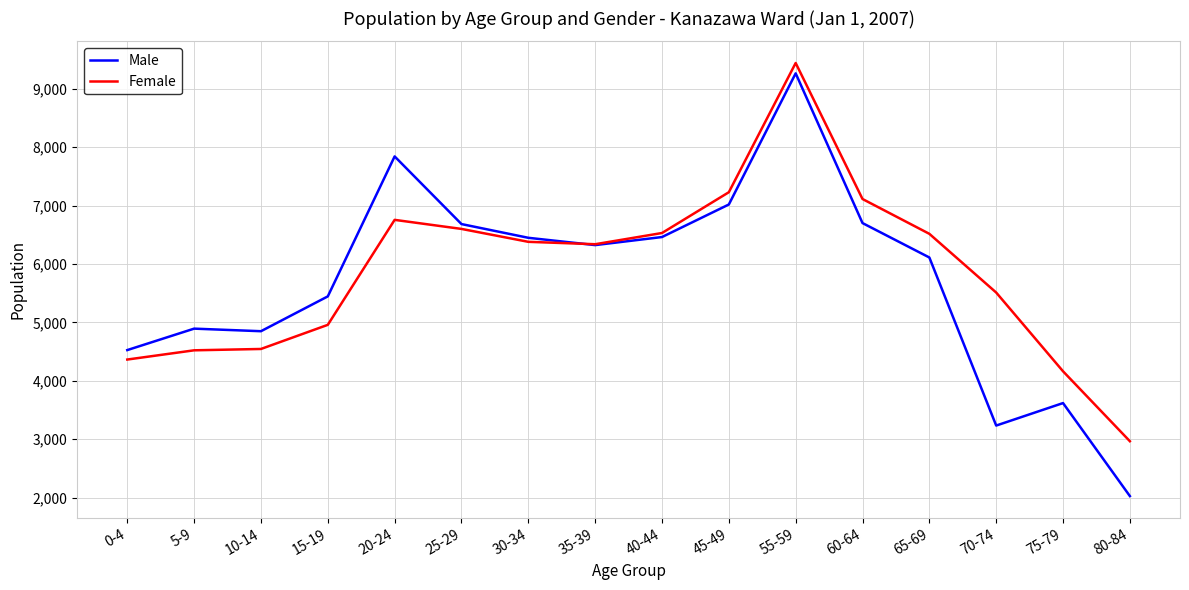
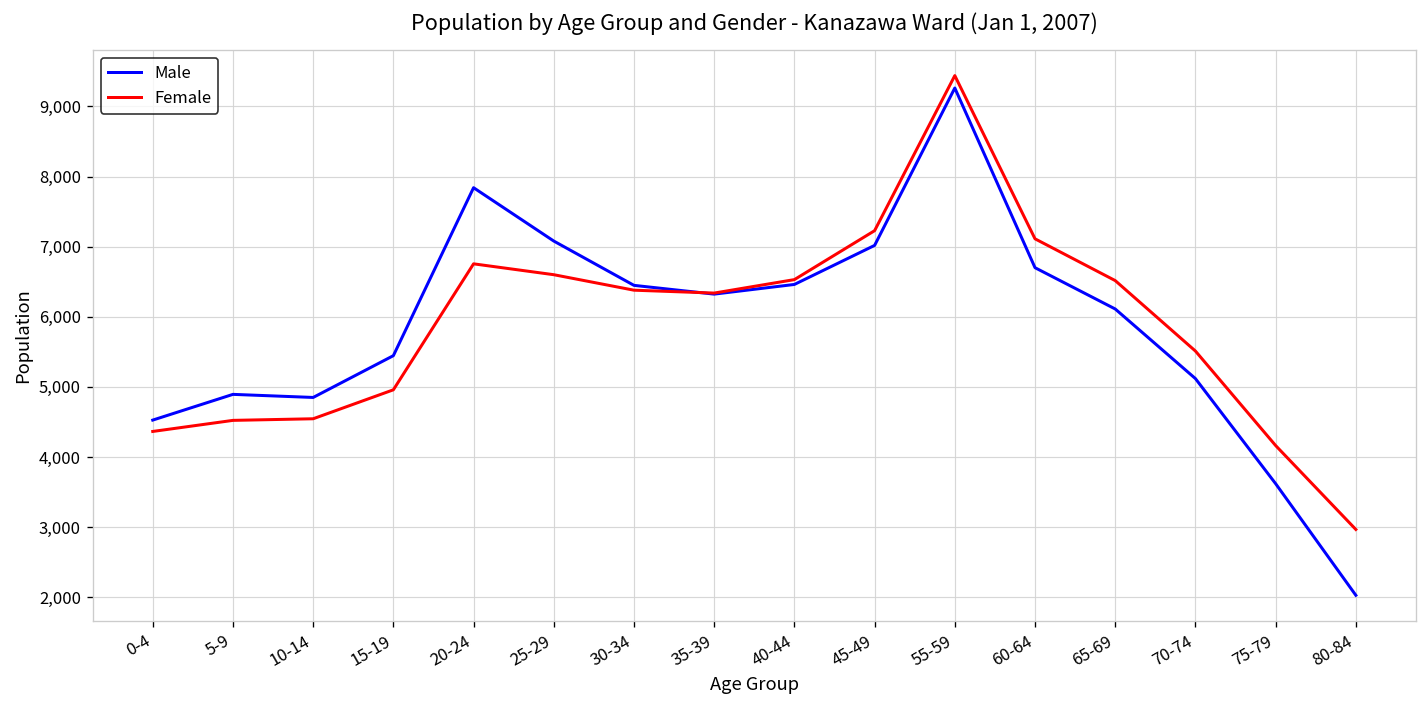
Male, 25-29: 6,700 -> 7,100
Male, 70-74: 3,200 -> 5,100
